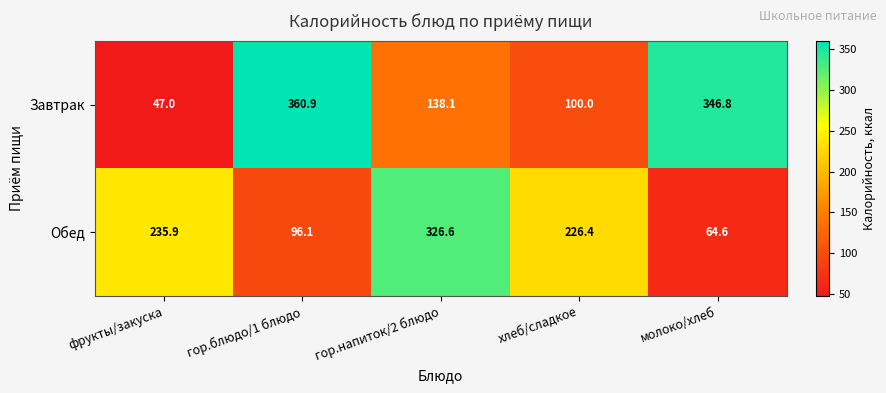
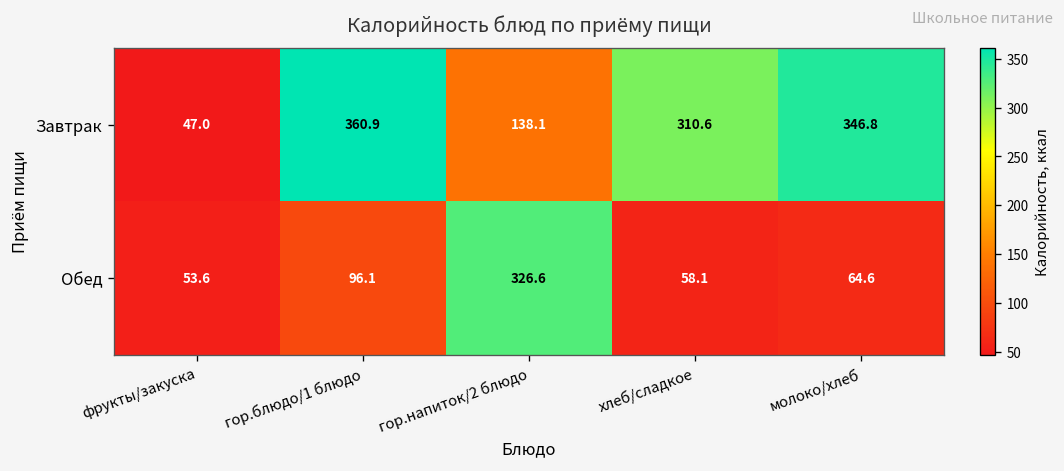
Завтрак, хлеб/сладкое: 100.0 -> 310.6
Обед, фрукты/закуска: 235.9 -> 53.6
Обед, хлеб/сладкое: 226.4 -> 58.1
